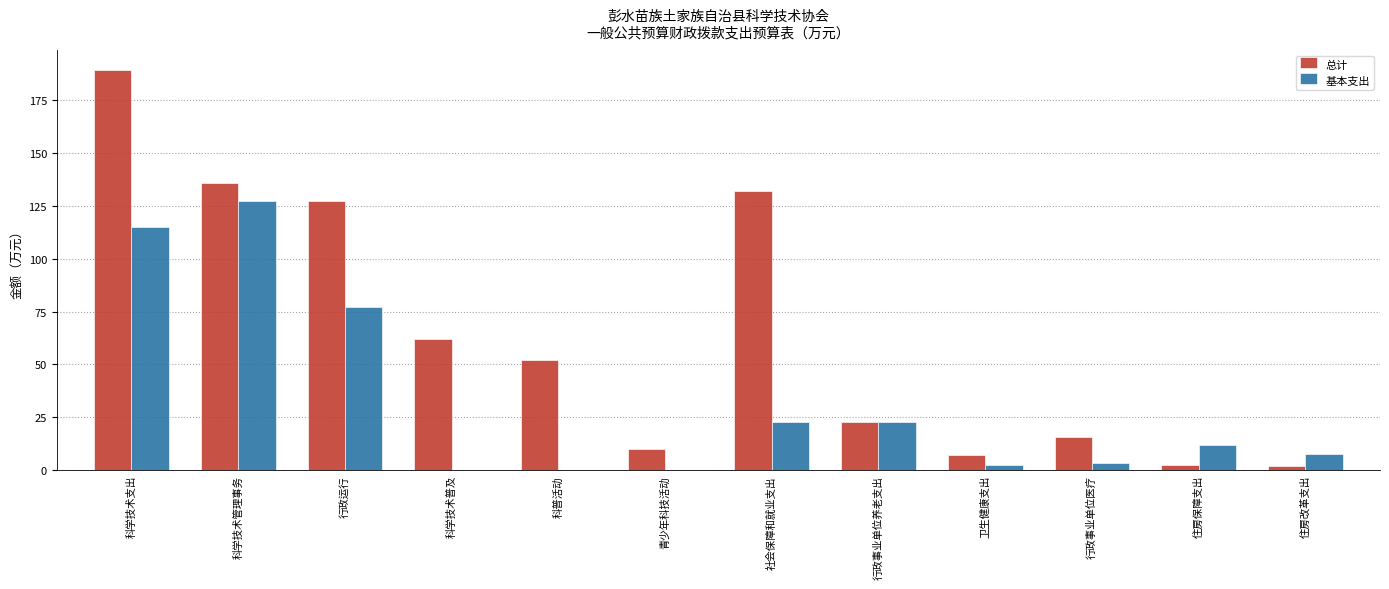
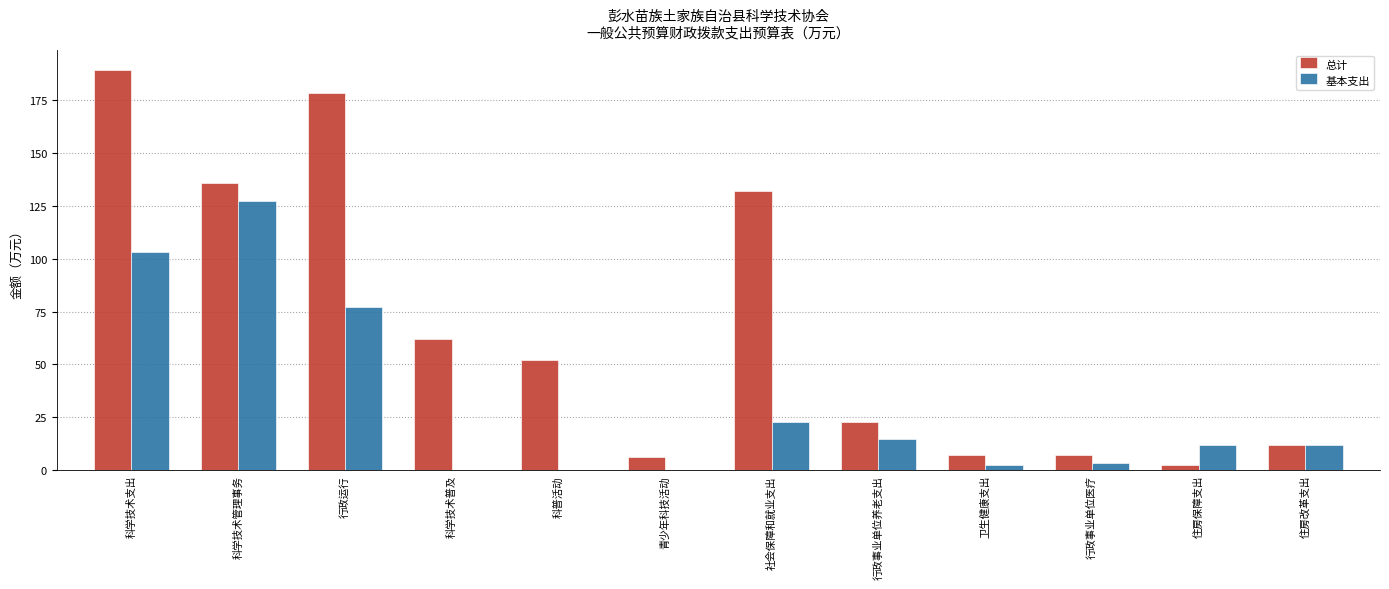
基本支出, 科学技术支出: 115 -> 103
总计, 行政运行: 127 -> 178
总计, 青少年科技活动: 10 -> 6
基本支出, 行政事业单位养老支出: 23 -> 15
总计, 行政事业单位医疗: 16 -> 7
总计, 住房改革支出: 2 -> 12
基本支出, 住房改革支出: 8 -> 12
